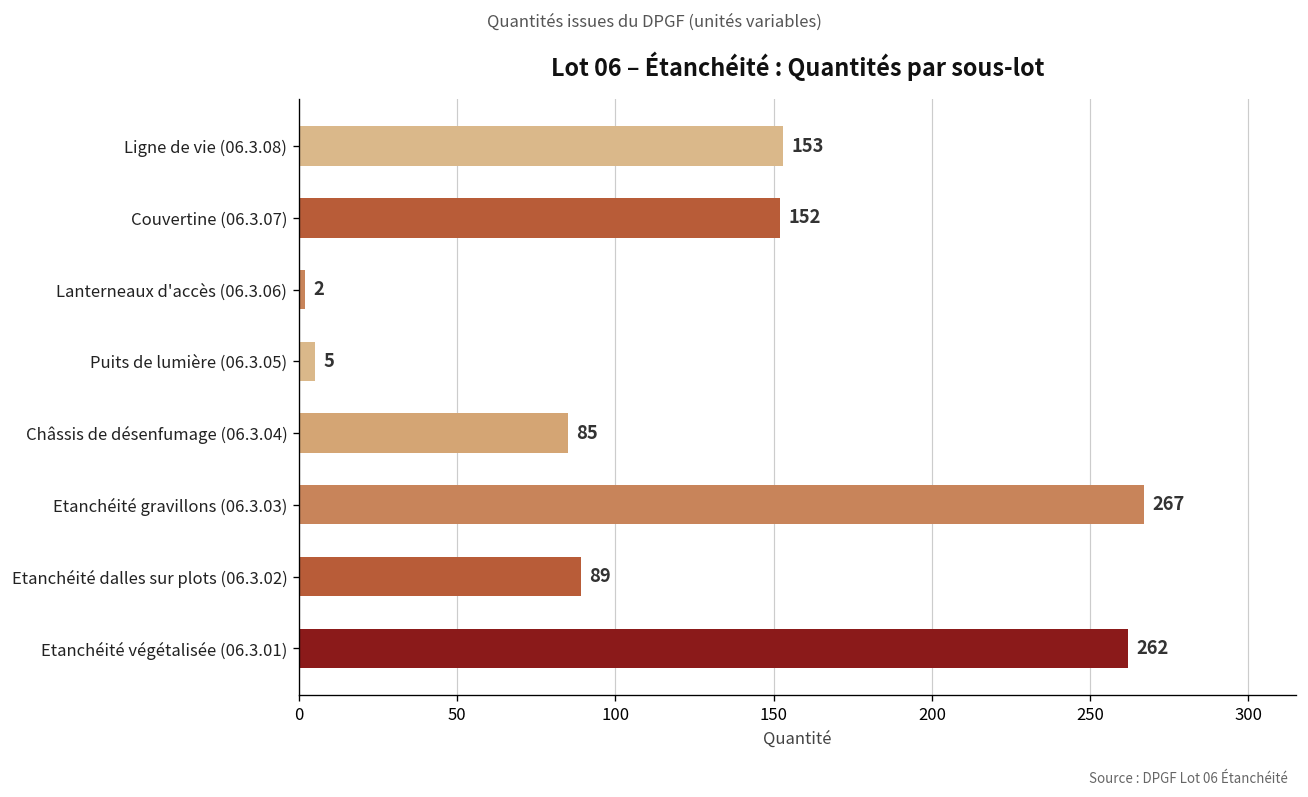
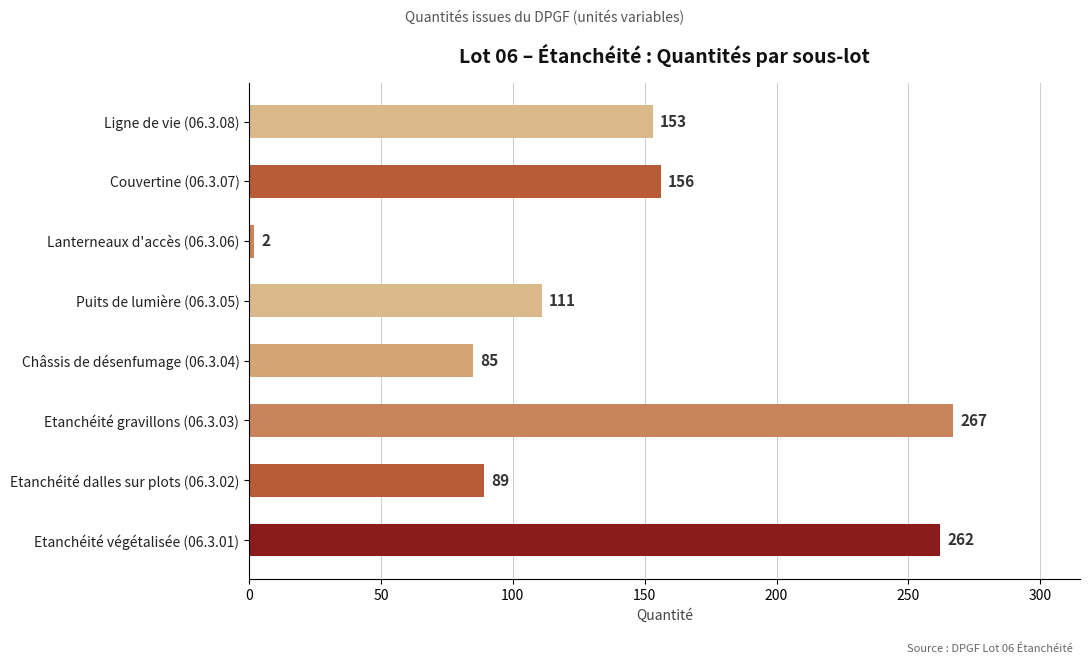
Couvertine (06.3.07): 152 -> 156
Puits de lumière (06.3.05): 5 -> 111
